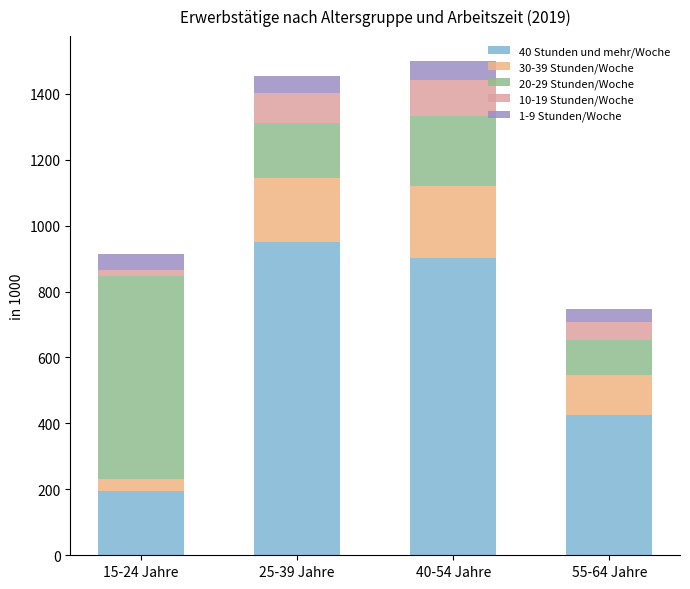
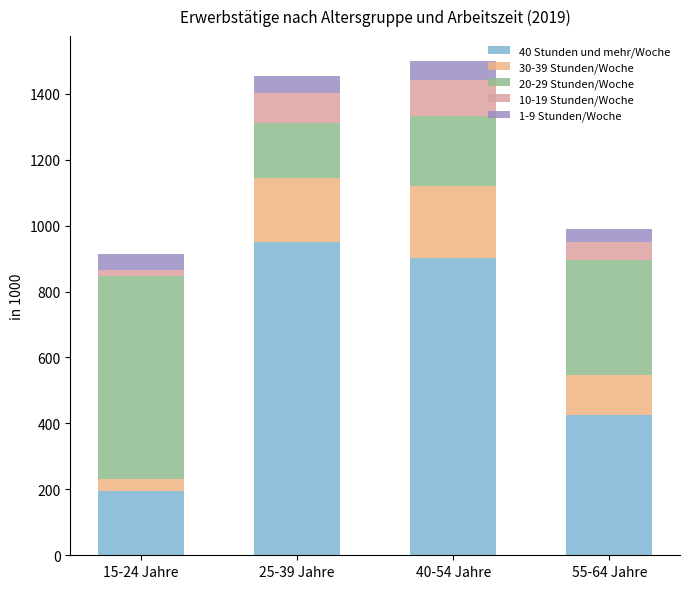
20-29 Stunden/Woche, 55-64 Jahre: 110 -> 350
